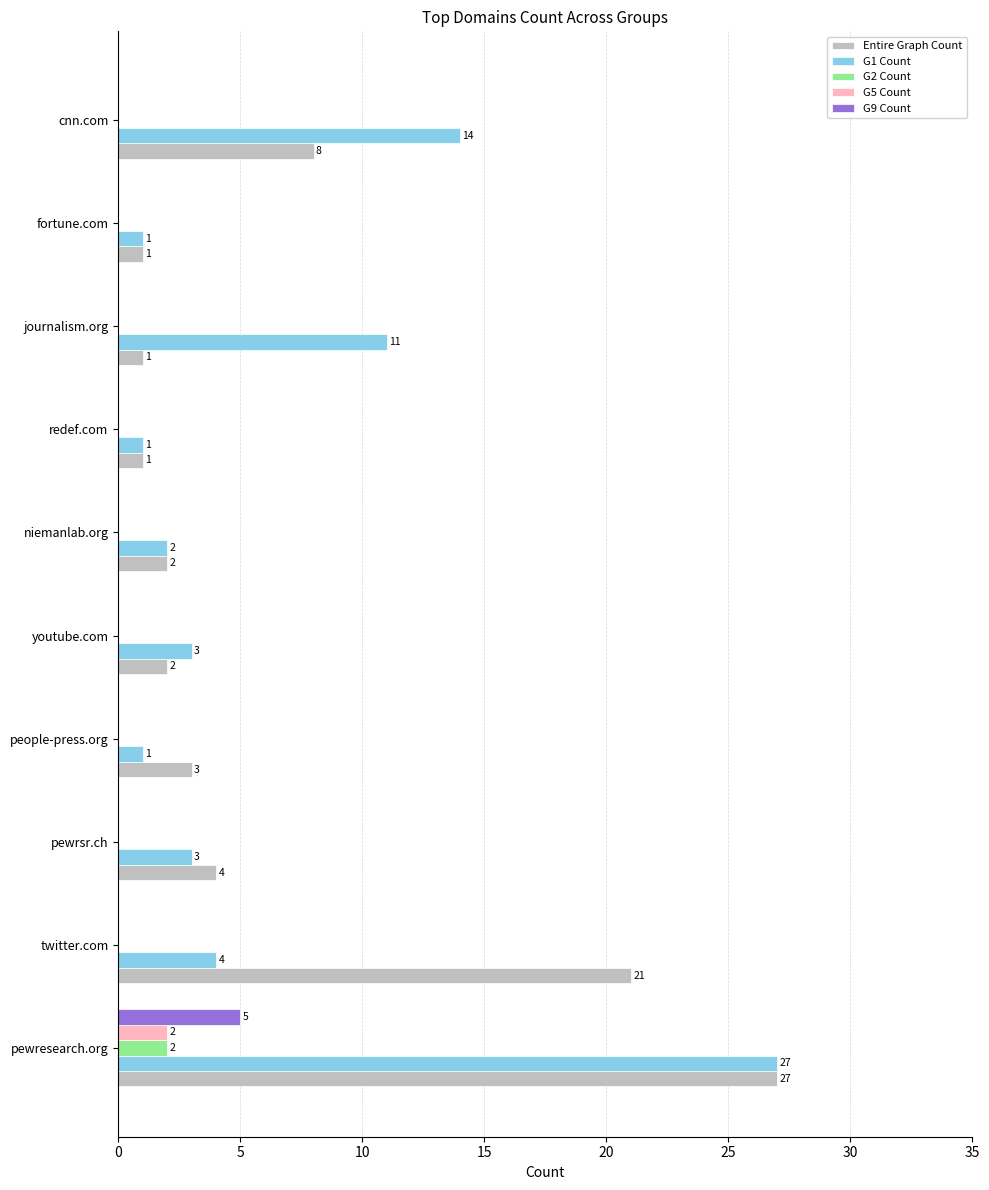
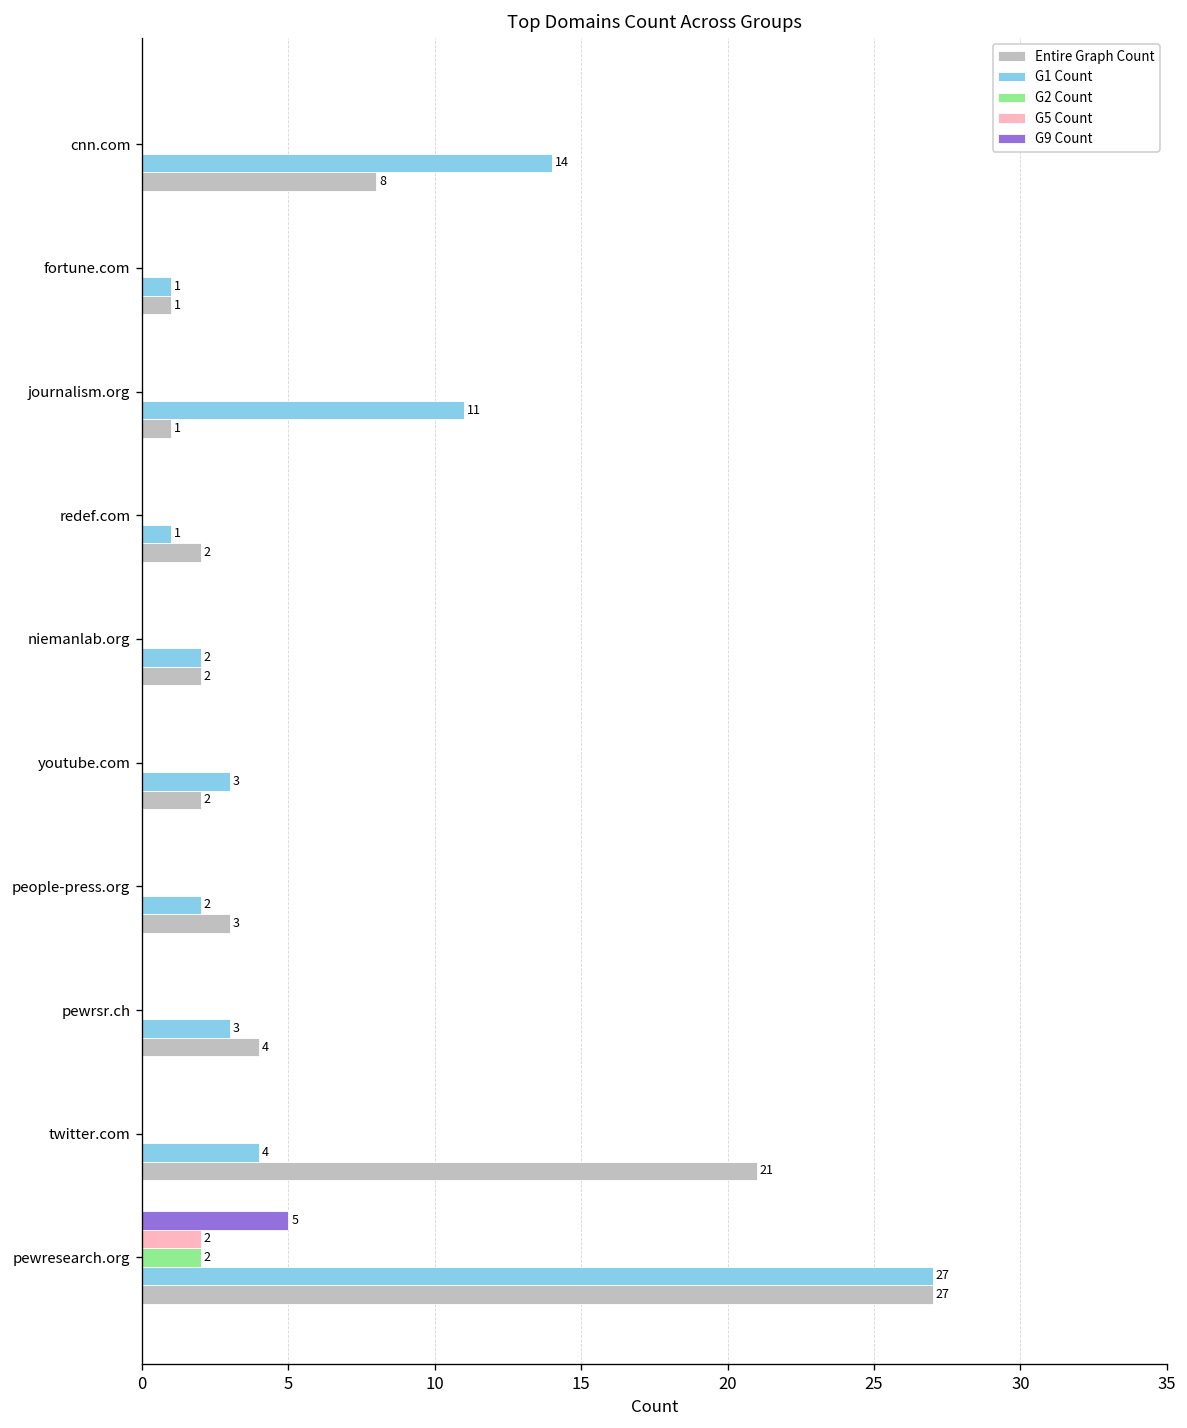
Entire Graph Count, redef.com: 1 -> 2
G1 Count, people-press.org: 1 -> 2
